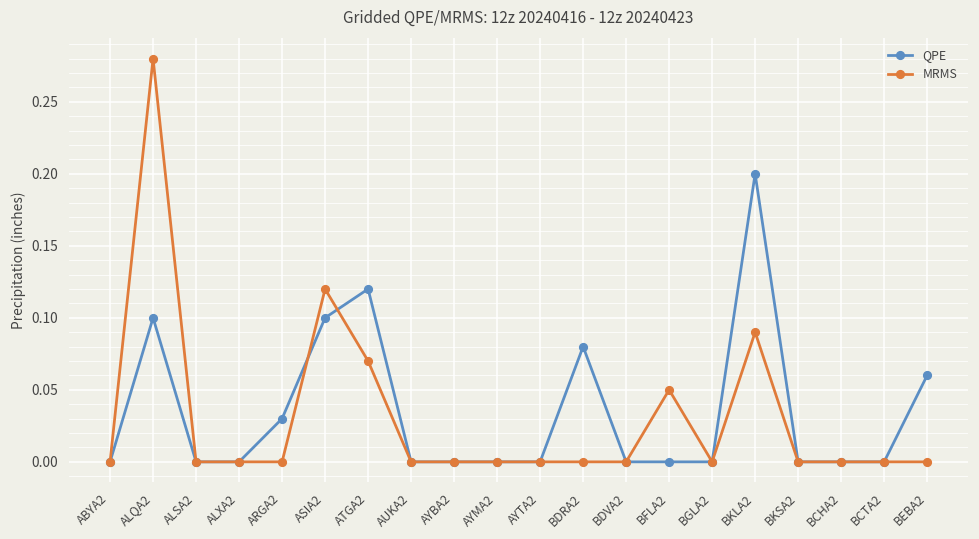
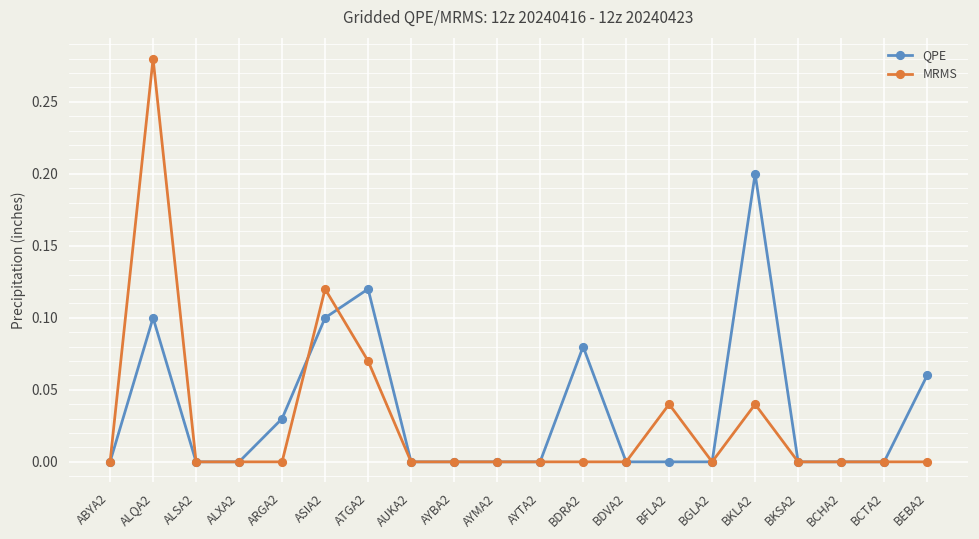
MRMS, BFLA2: 0.05 -> 0.04
MRMS, BKLA2: 0.09 -> 0.04
